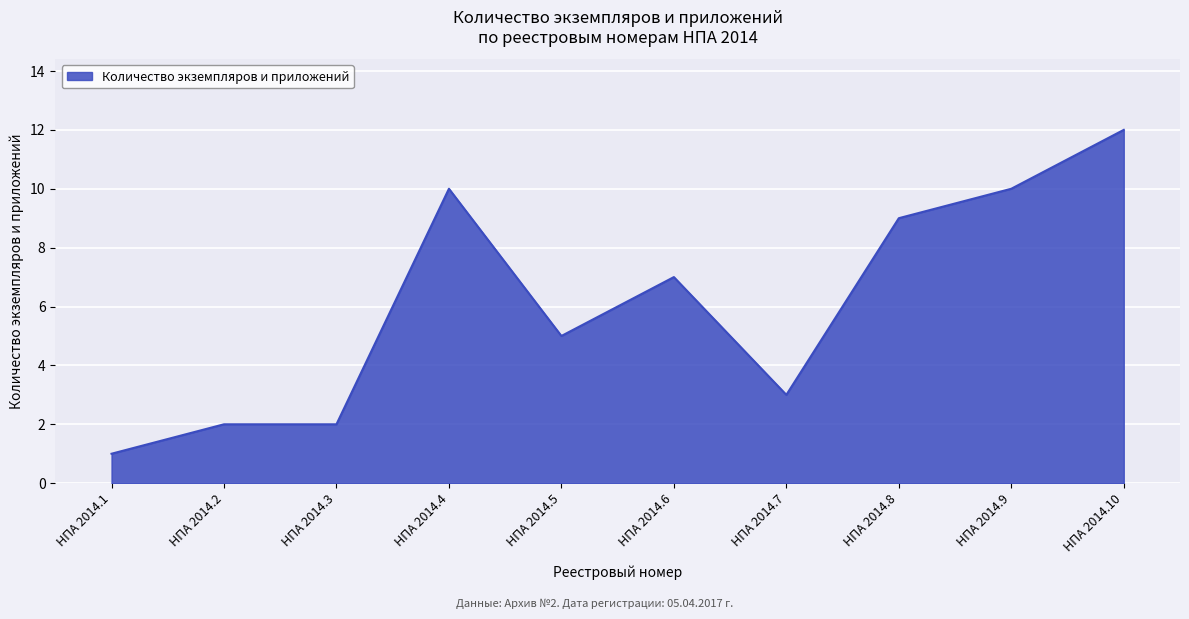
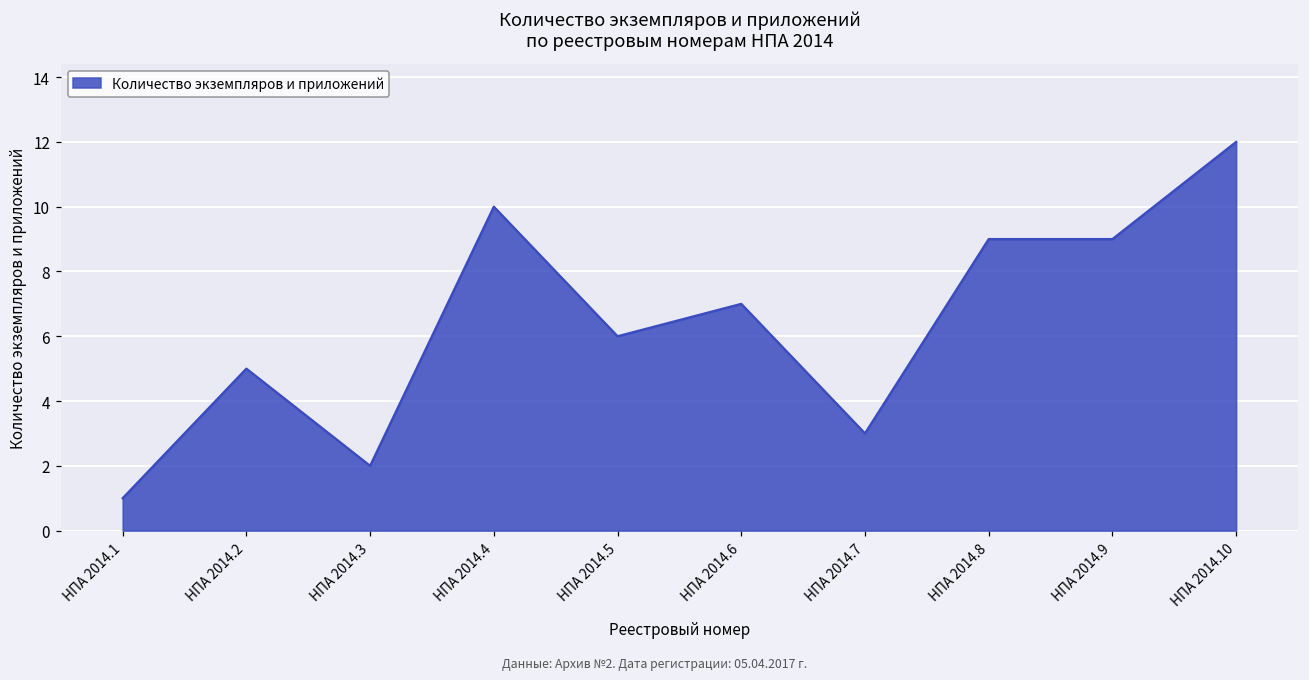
НПА 2014.2: 2 -> 5
НПА 2014.5: 5 -> 6
НПА 2014.9: 10 -> 9
